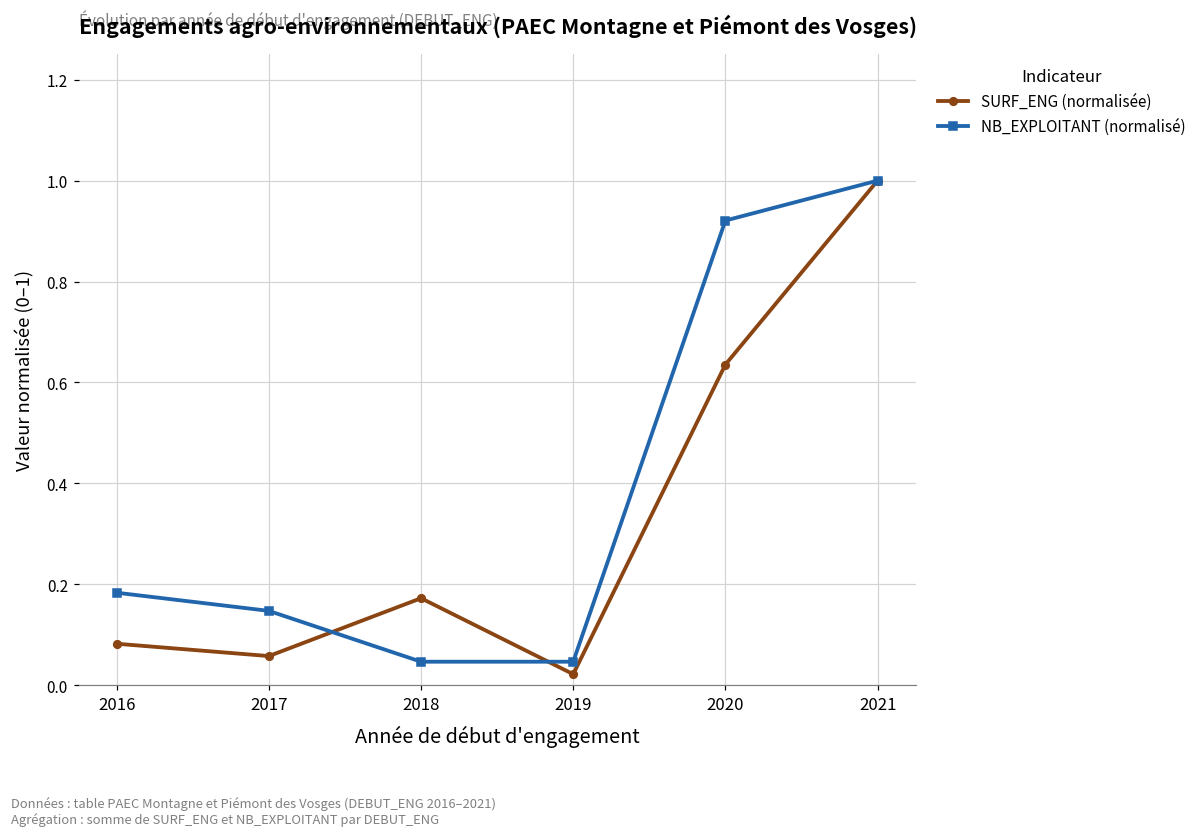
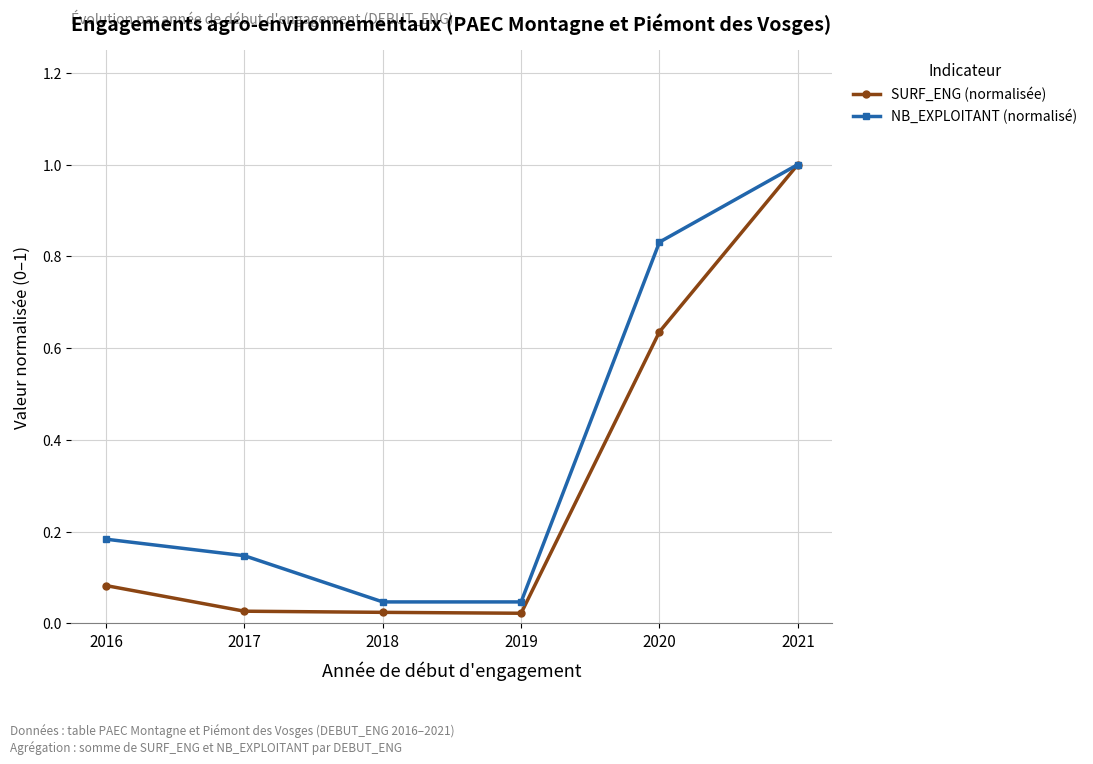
SURF_ENG (normalisée), 2017: 0.06 -> 0.03
SURF_ENG (normalisée), 2018: 0.17 -> 0.02
NB_EXPLOITANT (normalisé), 2020: 0.92 -> 0.83
